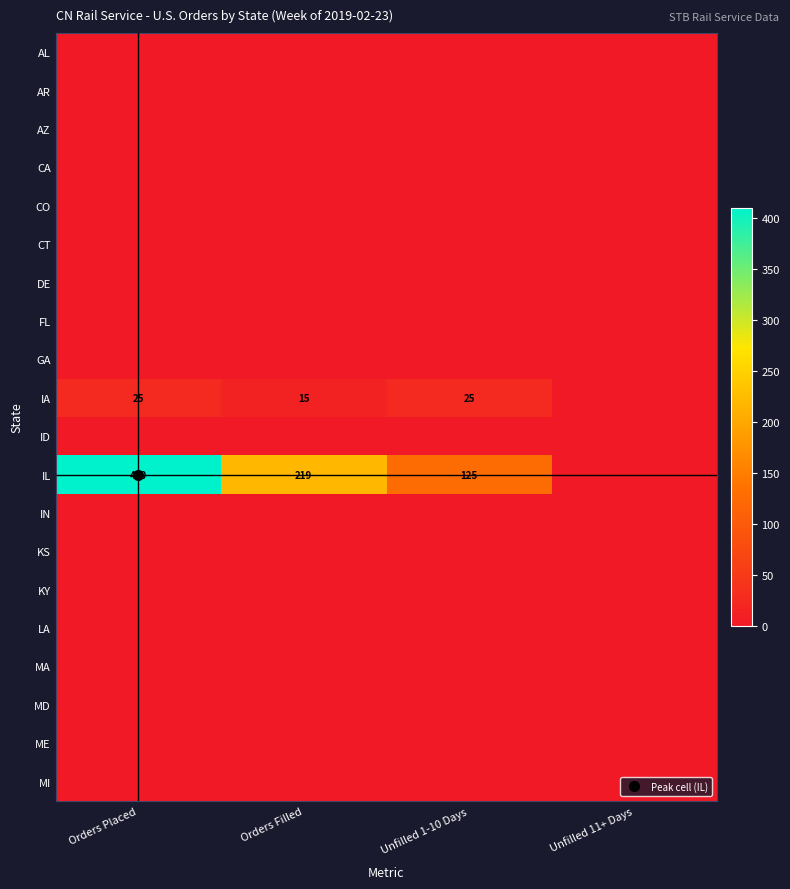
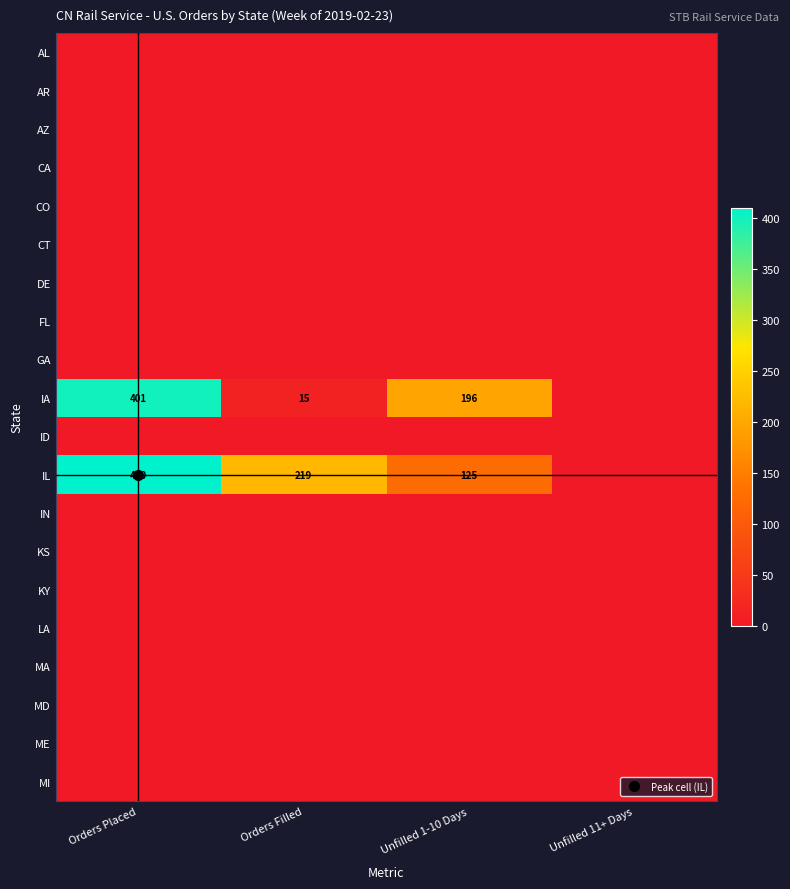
IA, Orders Placed: 25 -> 401
IA, Unfilled 1-10 Days: 25 -> 196
